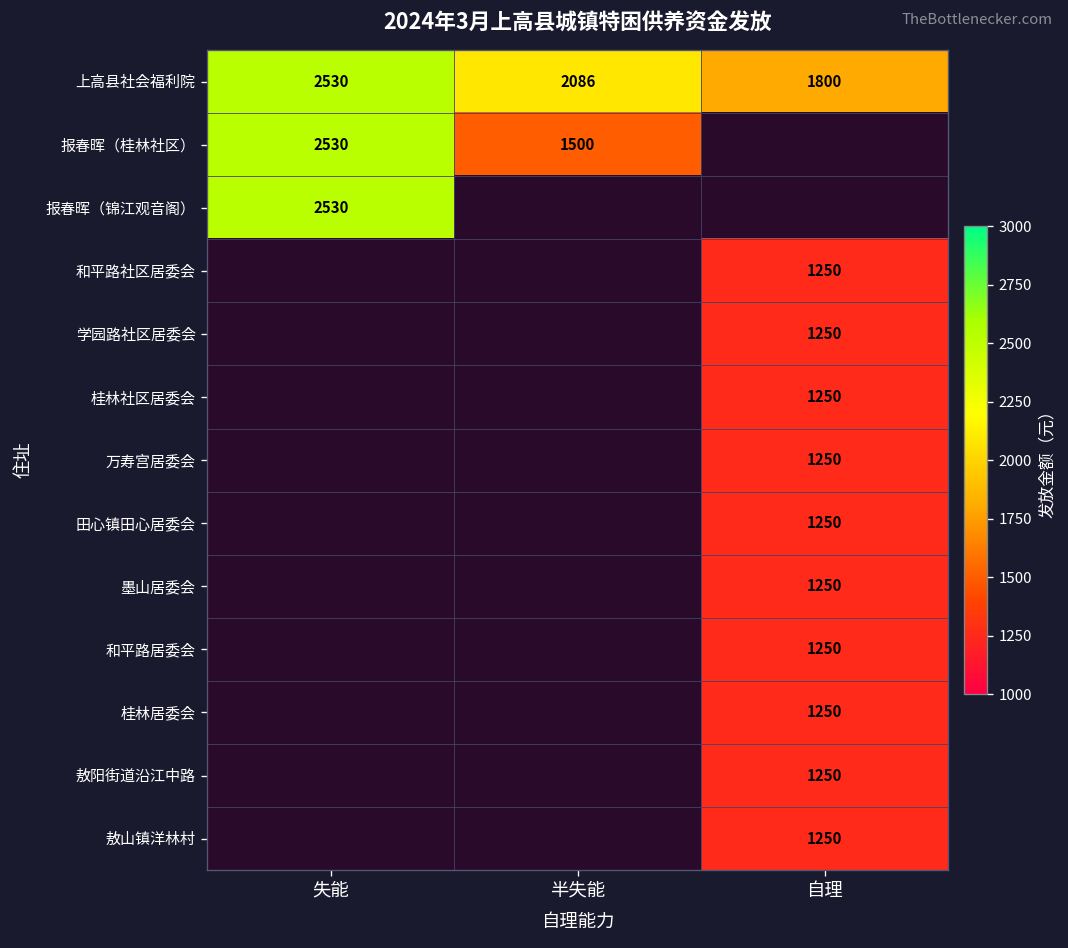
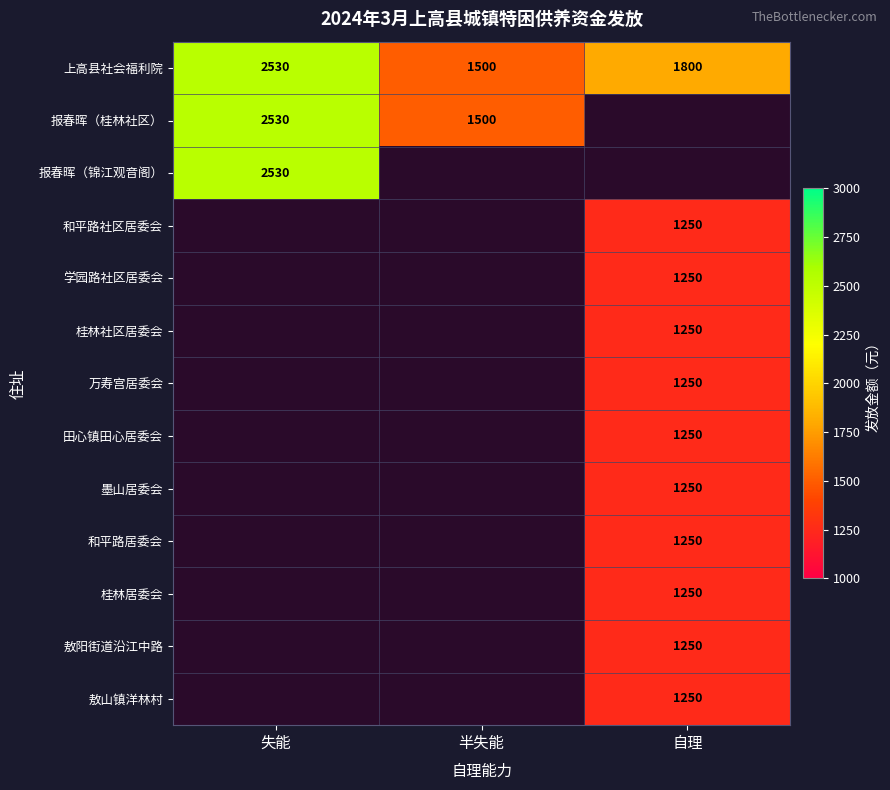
上高县社会福利院, 半失能: 2086 -> 1500
